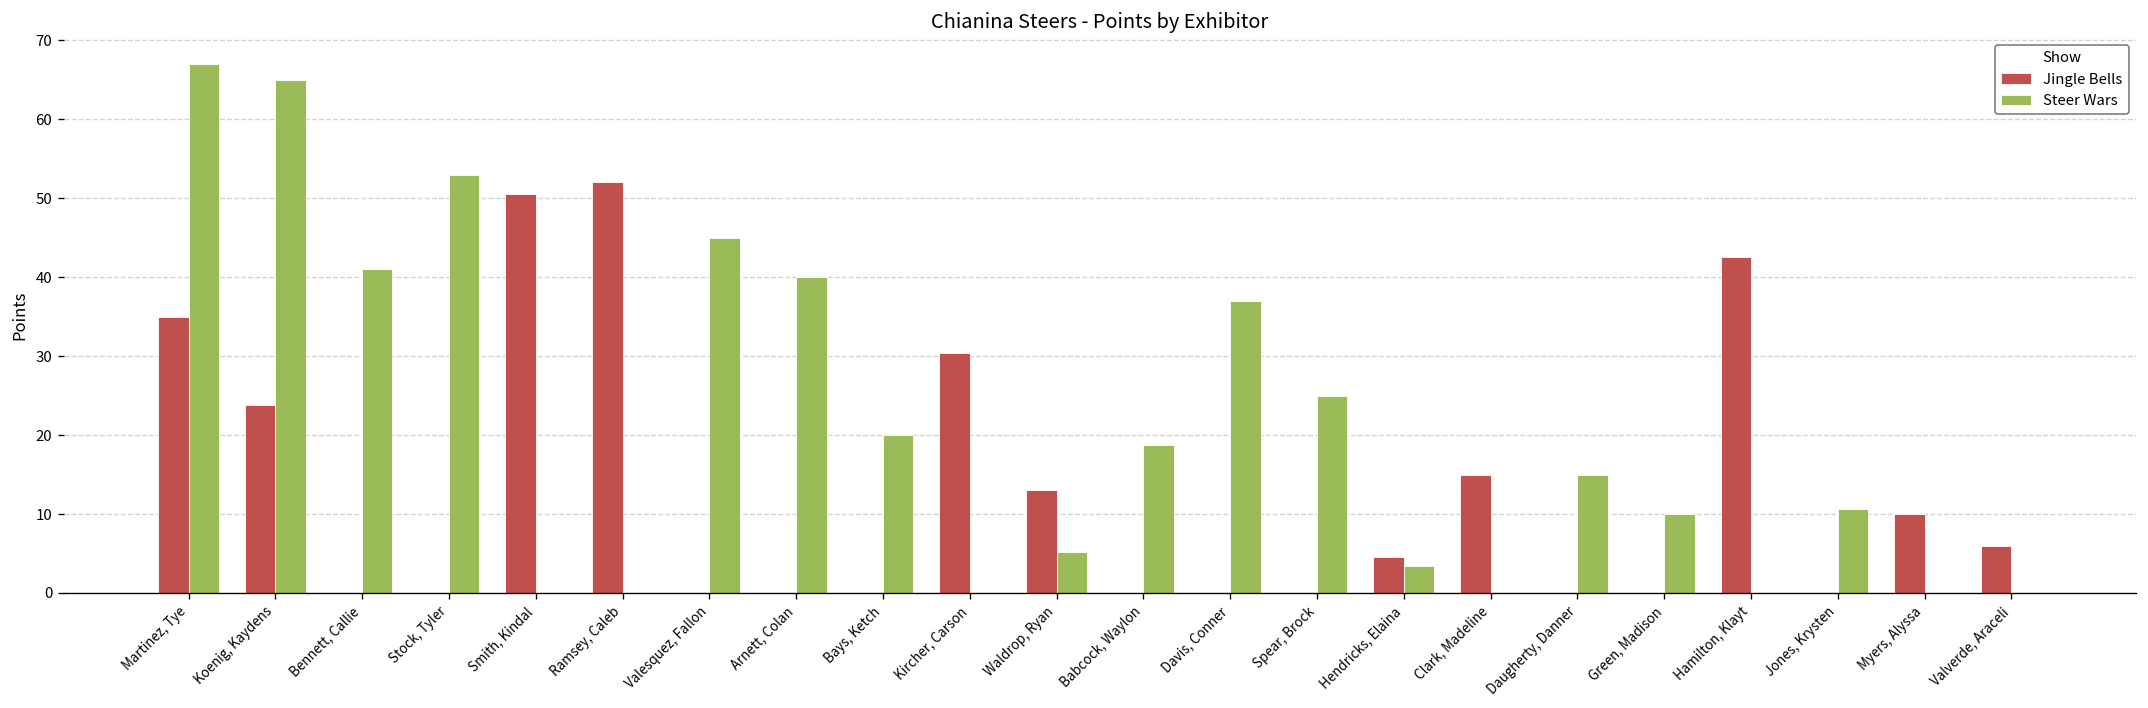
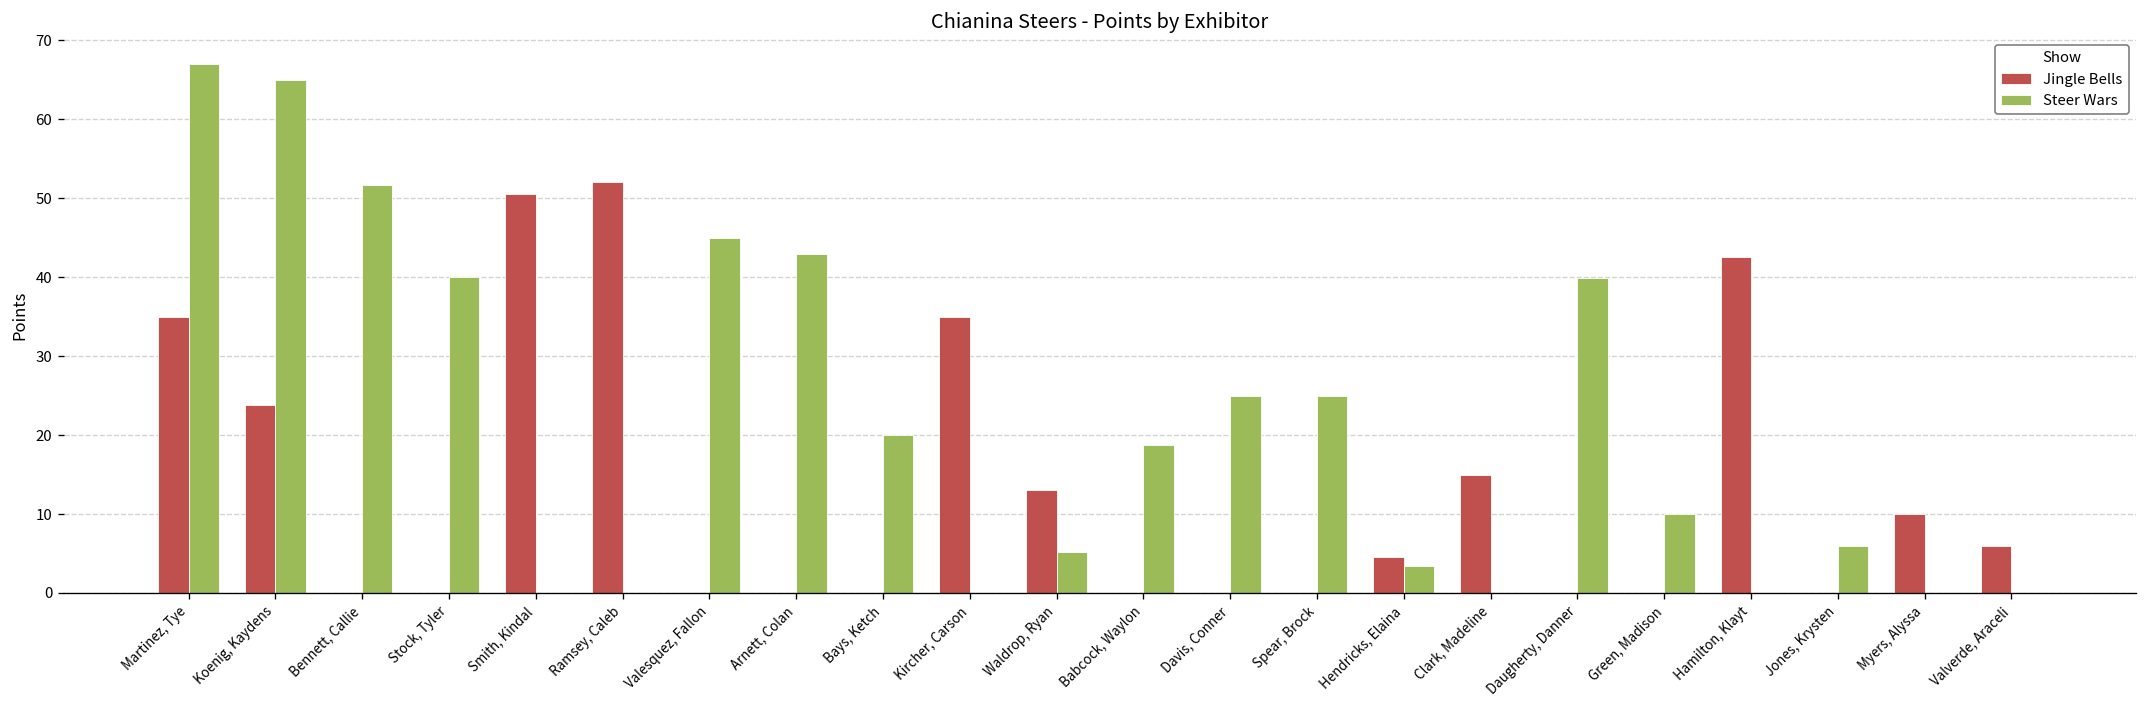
Steer Wars, Bennett, Callie: 41 -> 52
Steer Wars, Stock, Tyler: 53 -> 40
Steer Wars, Arnett, Colan: 40 -> 43
Jingle Bells, Kircher, Carson: 30 -> 35
Steer Wars, Davis, Conner: 37 -> 25
Steer Wars, Daugherty, Danner: 15 -> 40
Steer Wars, Jones, Krysten: 11 -> 6
